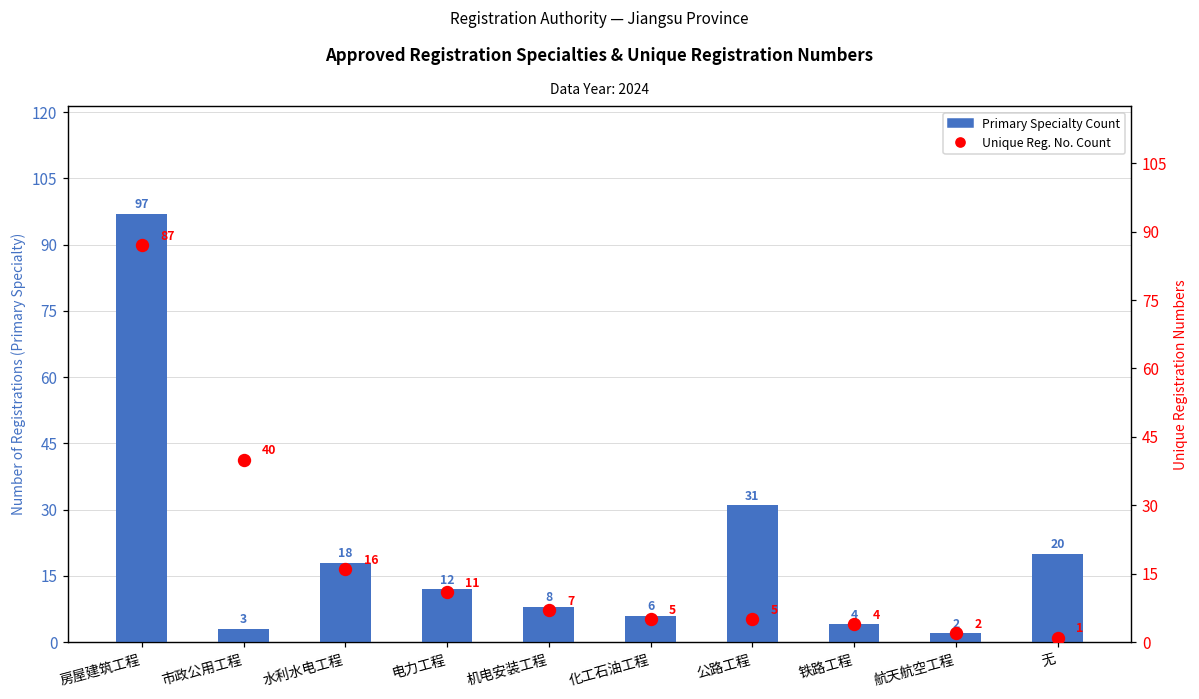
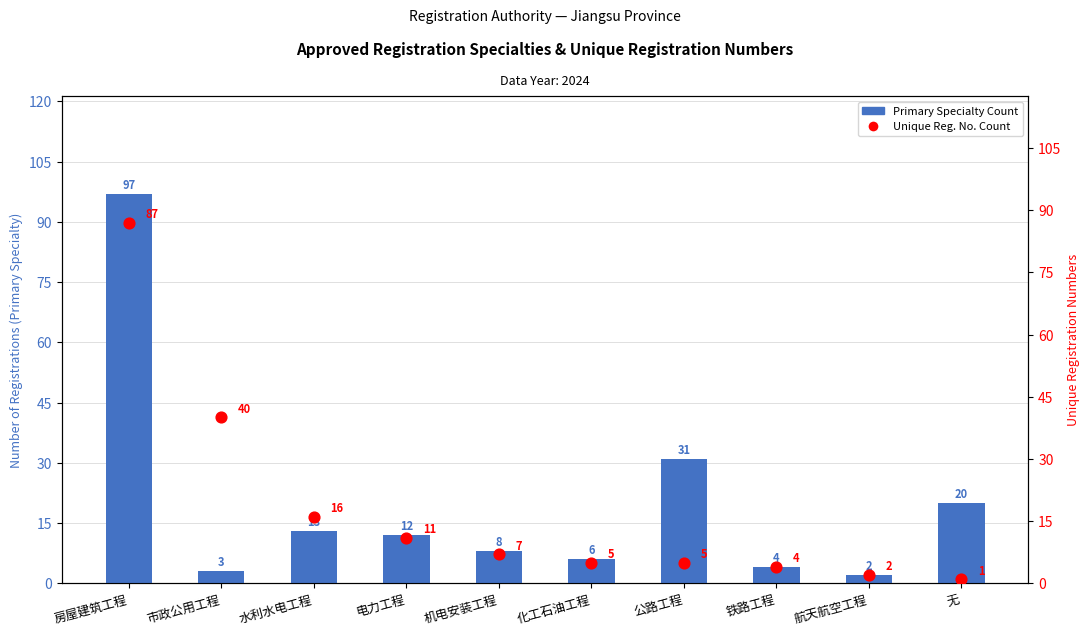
Primary Specialty Count, 水利水电工程: 18 -> 13
